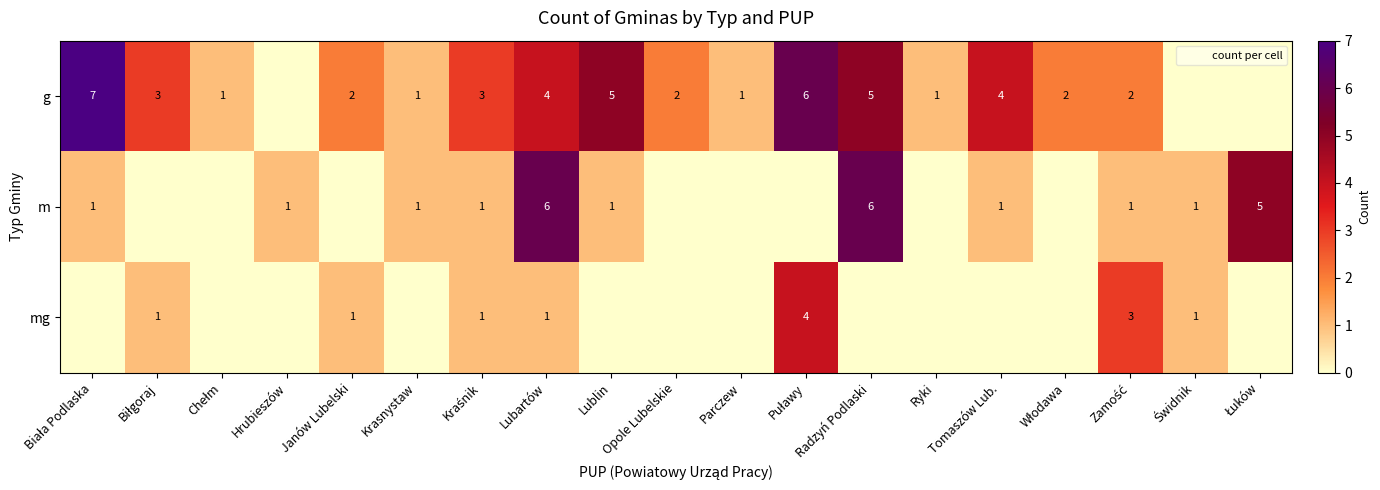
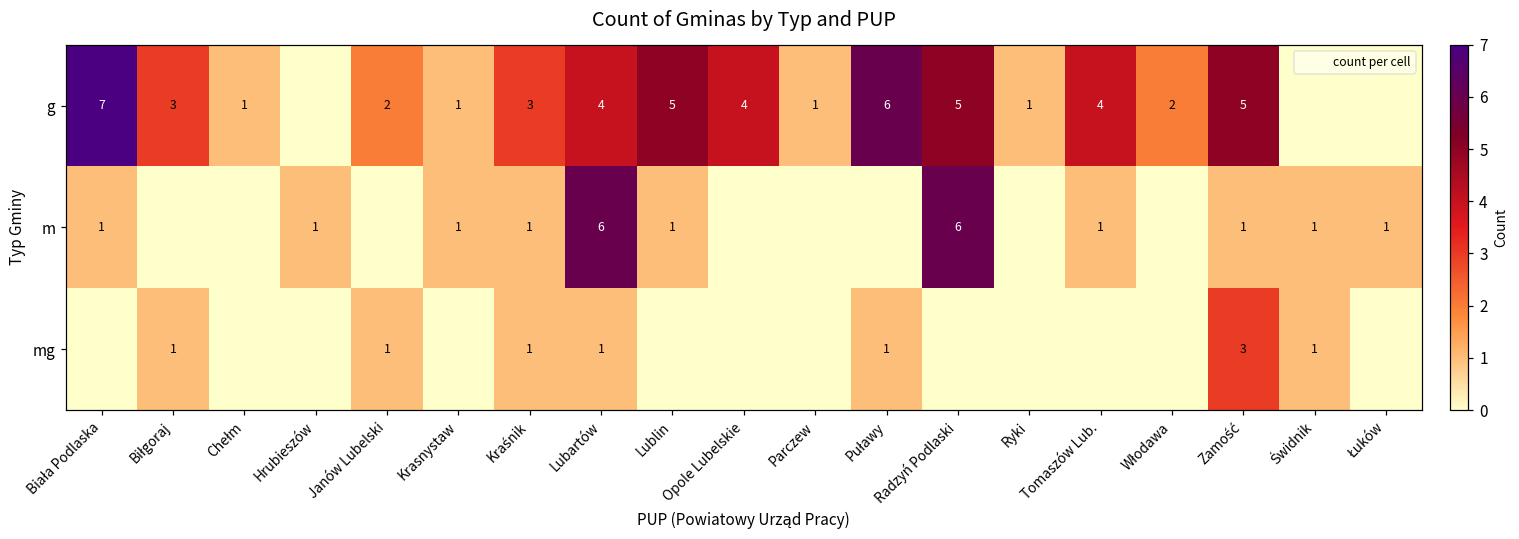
g, Opole Lubelskie: 2 -> 4
g, Zamość: 2 -> 5
m, Łuków: 5 -> 1
mg, Puławy: 4 -> 1
